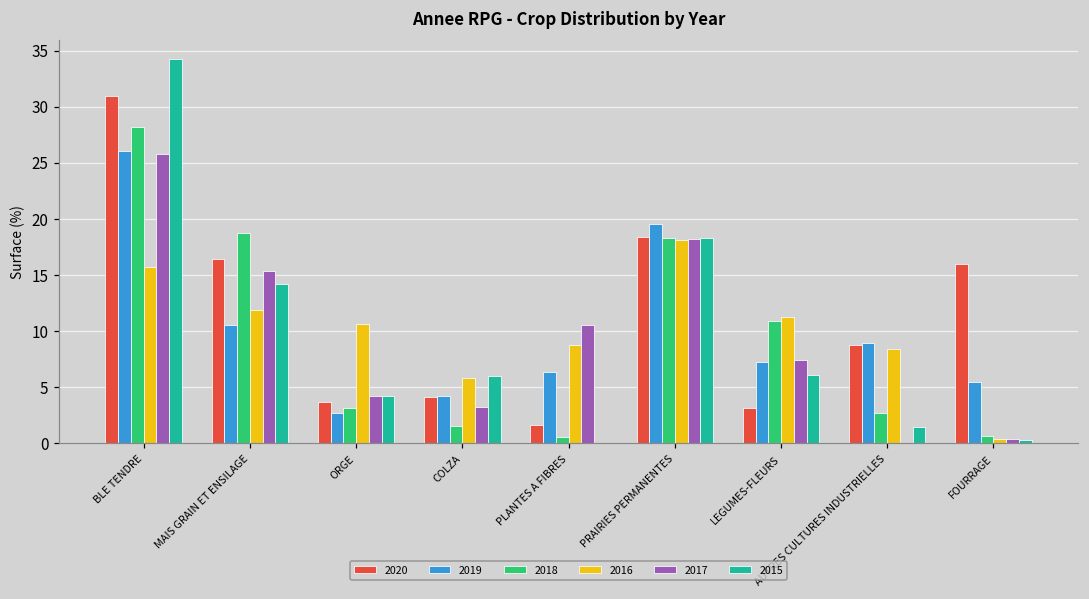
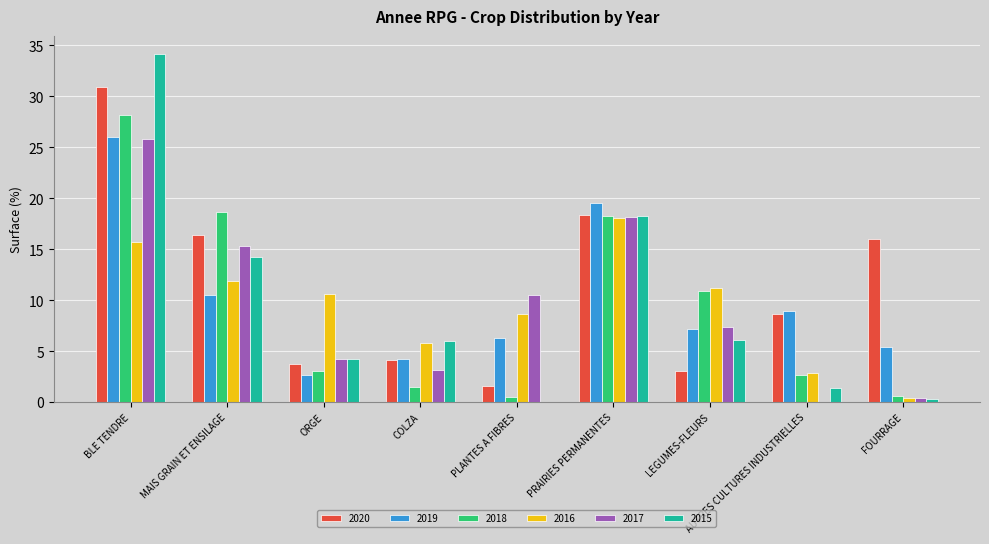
2016, AUTRES CULTURES INDUSTRIELLES: 8.4 -> 2.9
